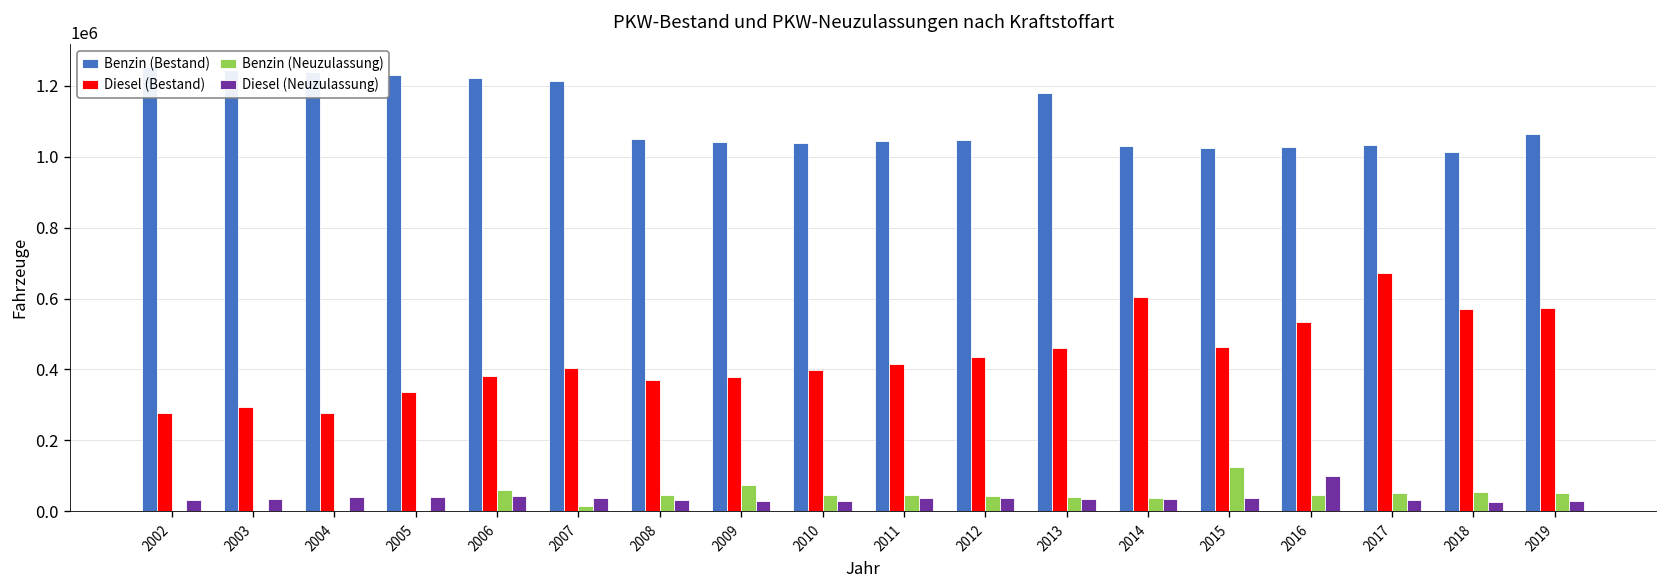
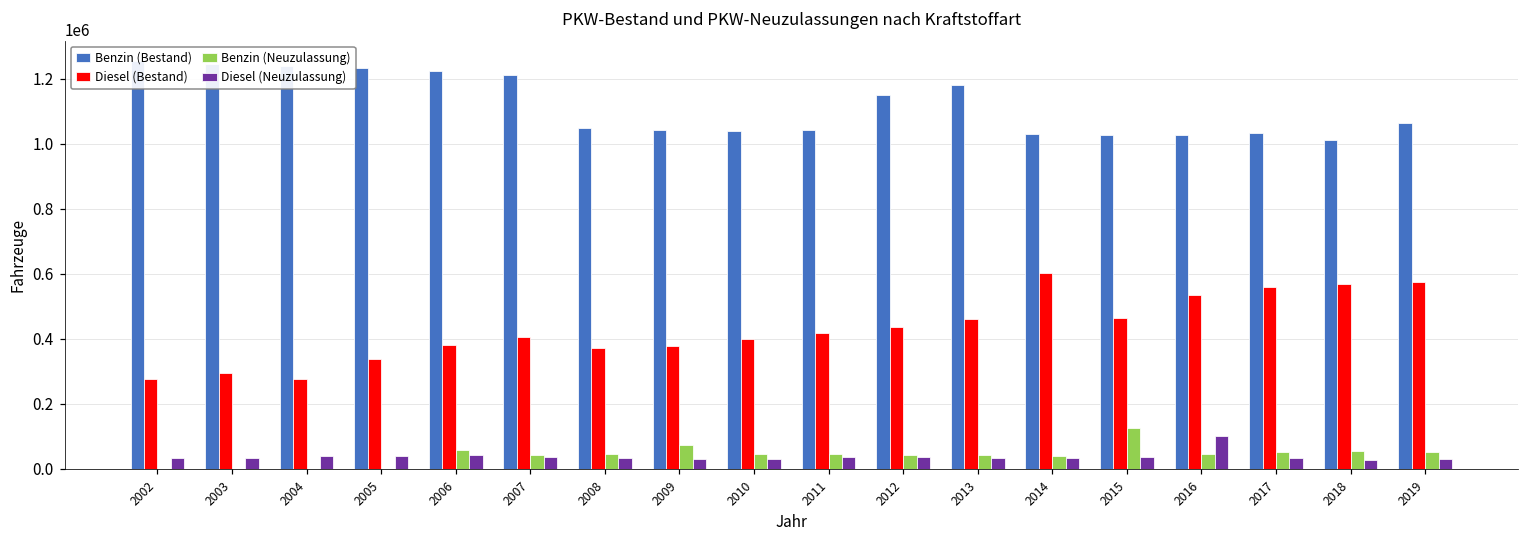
Benzin (Neuzulassung), 2007: 20000 -> 40000
Benzin (Bestand), 2012: 1050000 -> 1150000
Diesel (Bestand), 2017: 670000 -> 560000
